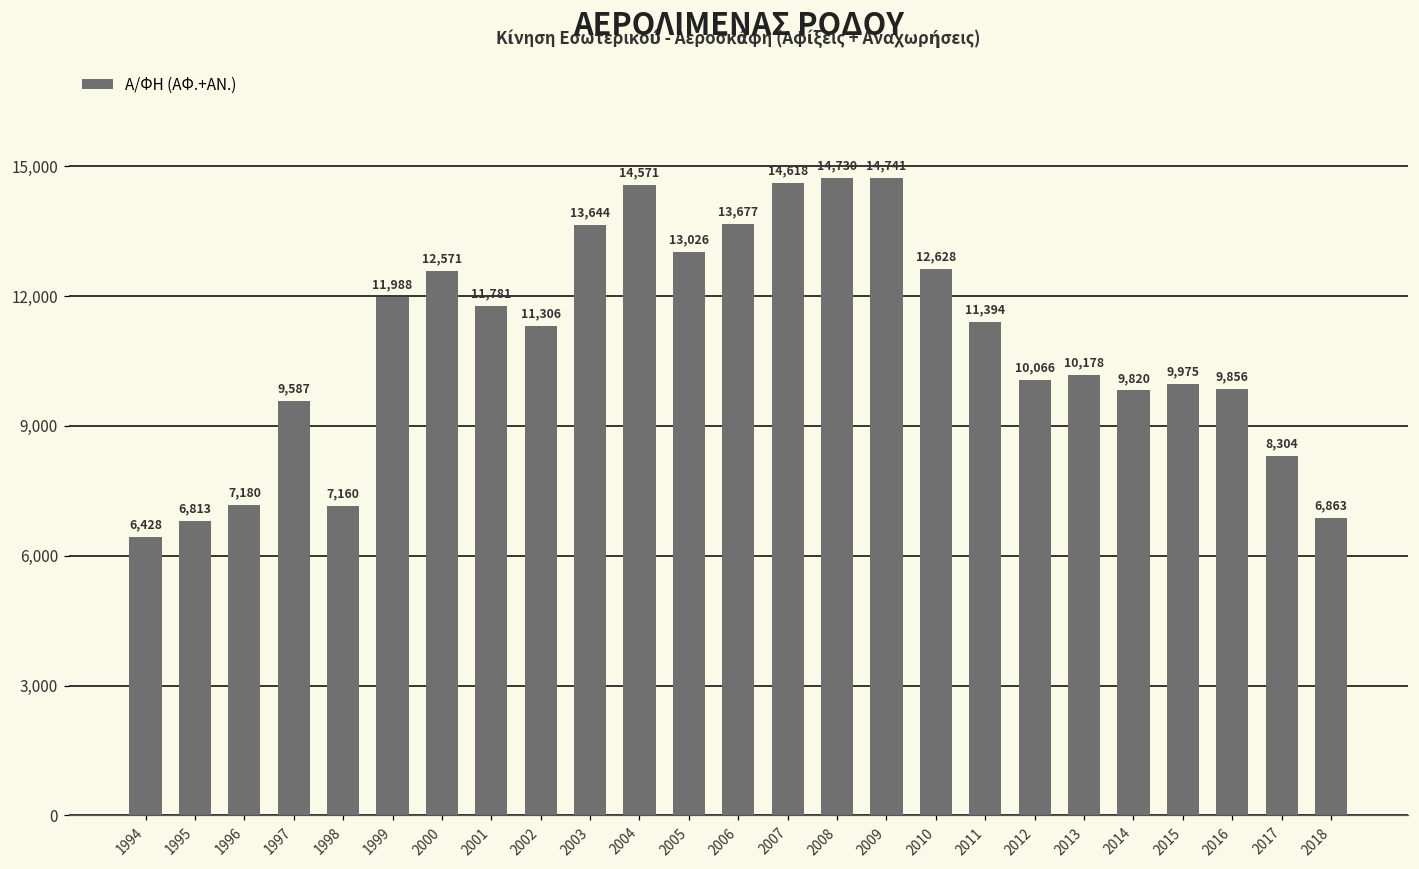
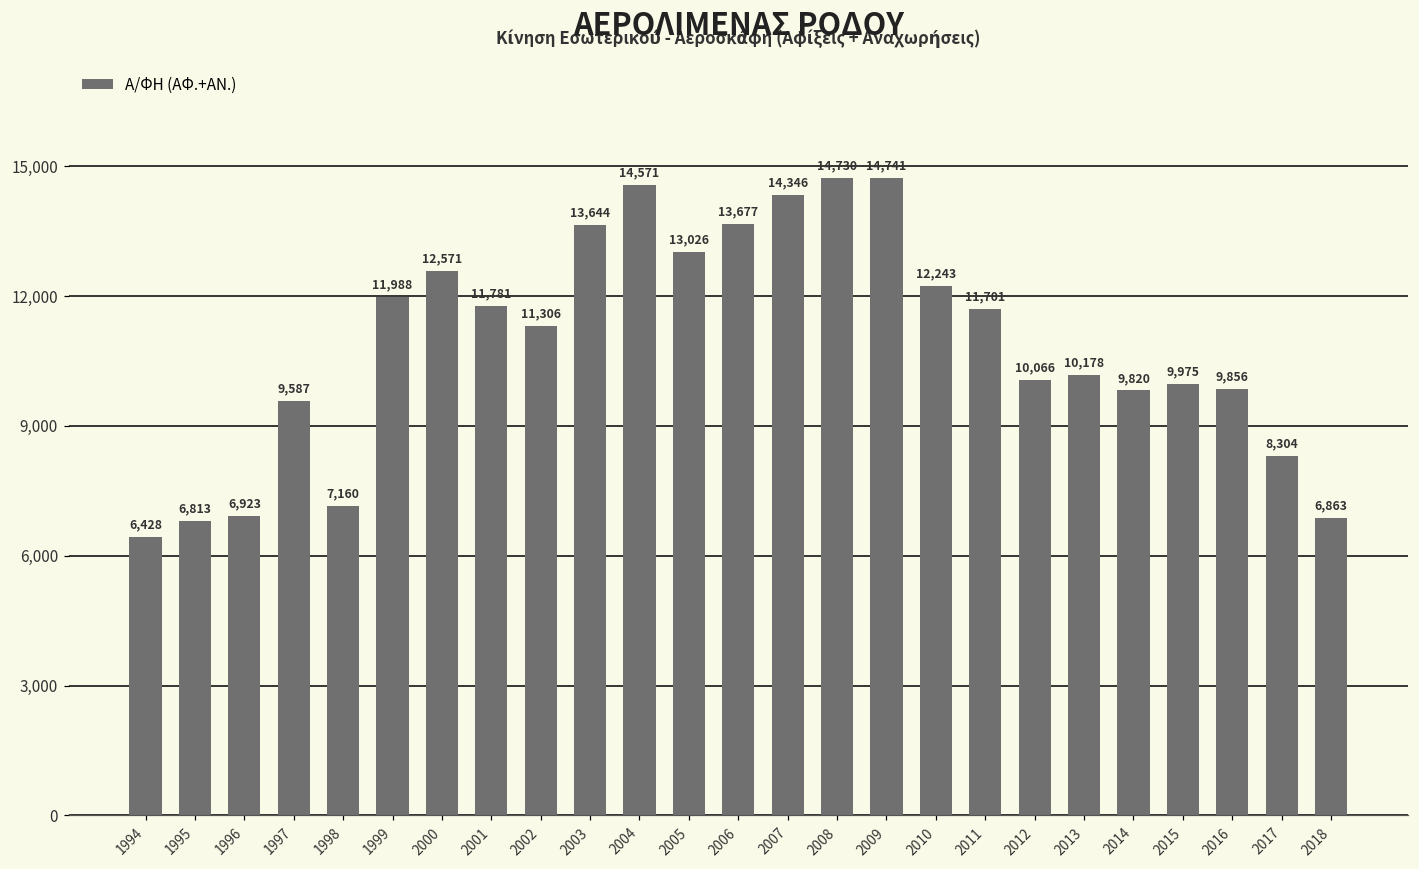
1996: 7,180 -> 6,923
2007: 14,618 -> 14,346
2010: 12,628 -> 12,243
2011: 11,394 -> 11,701
